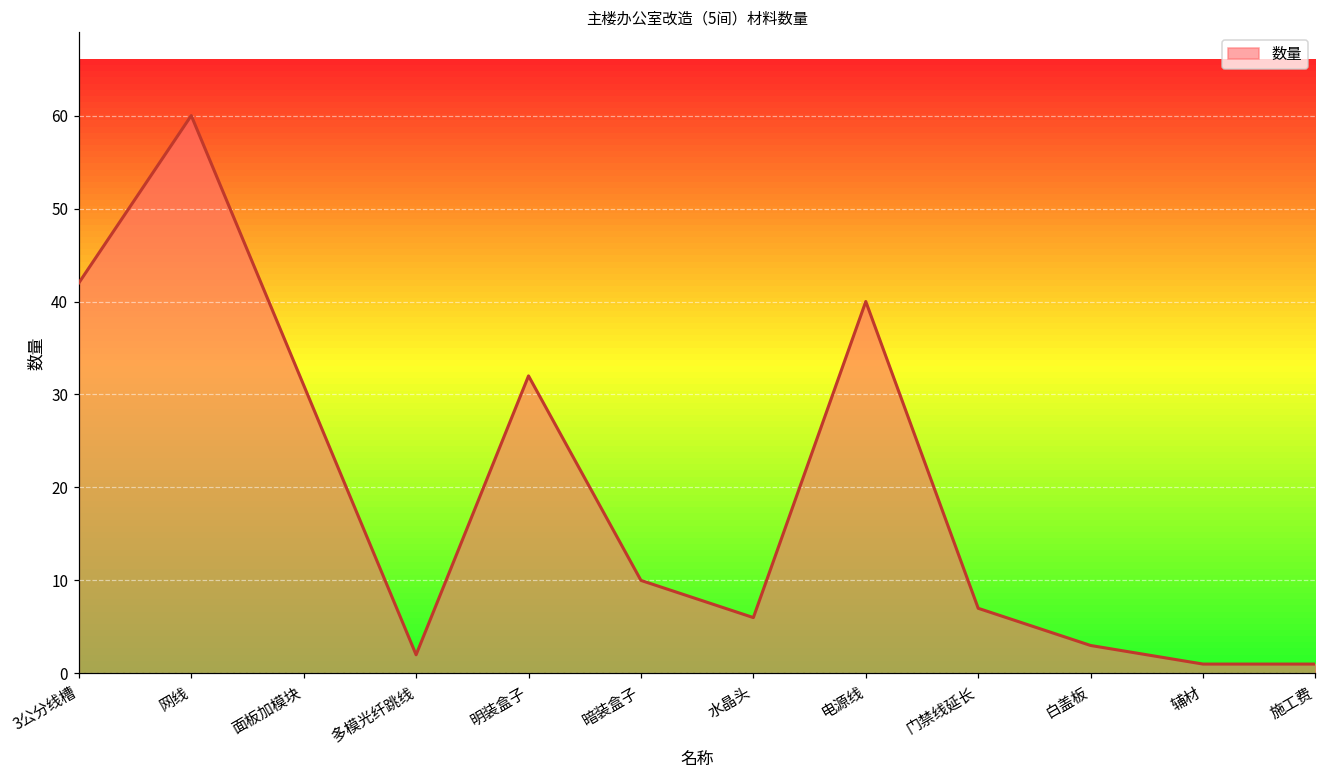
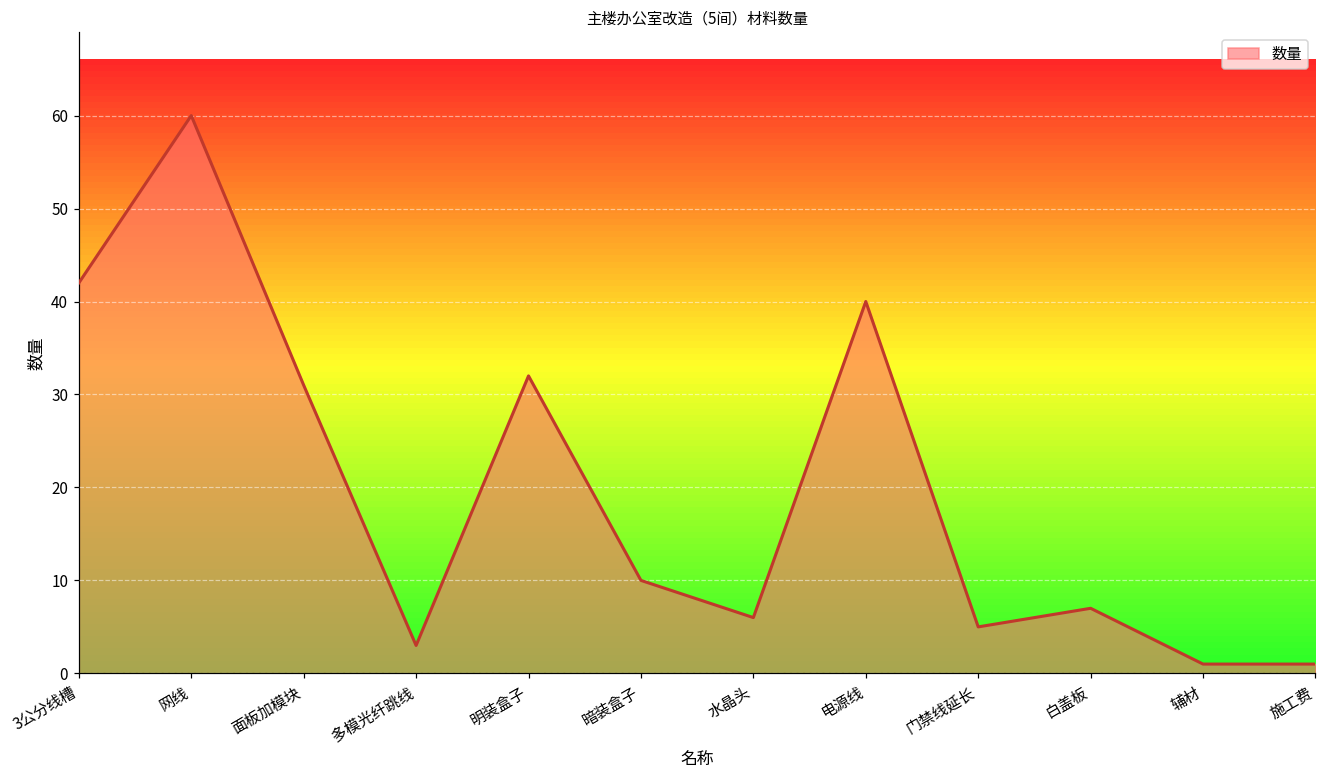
多模光纤跳线: 2 -> 3
门禁线延长: 7 -> 5
白盖板: 3 -> 7
